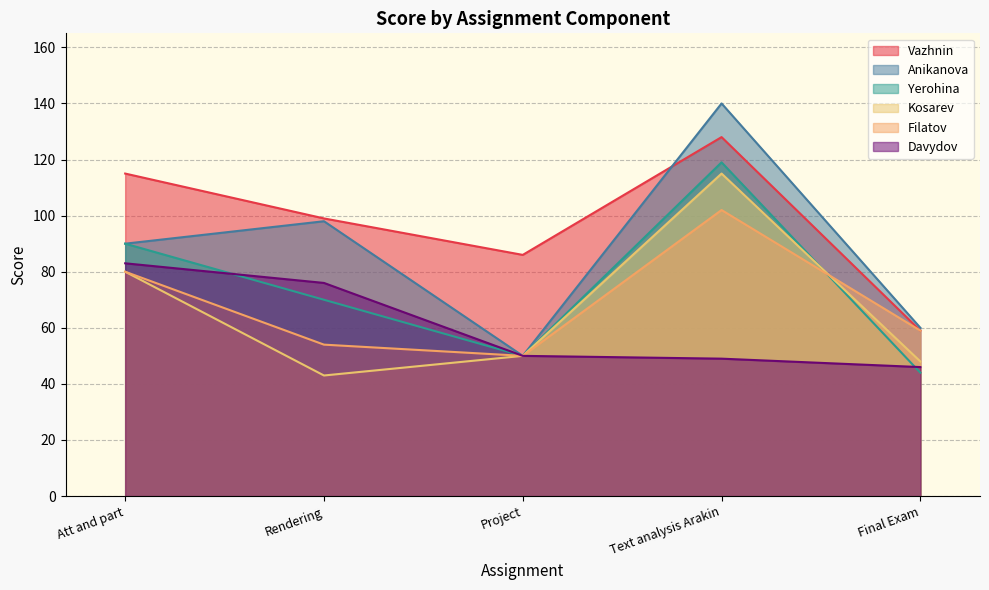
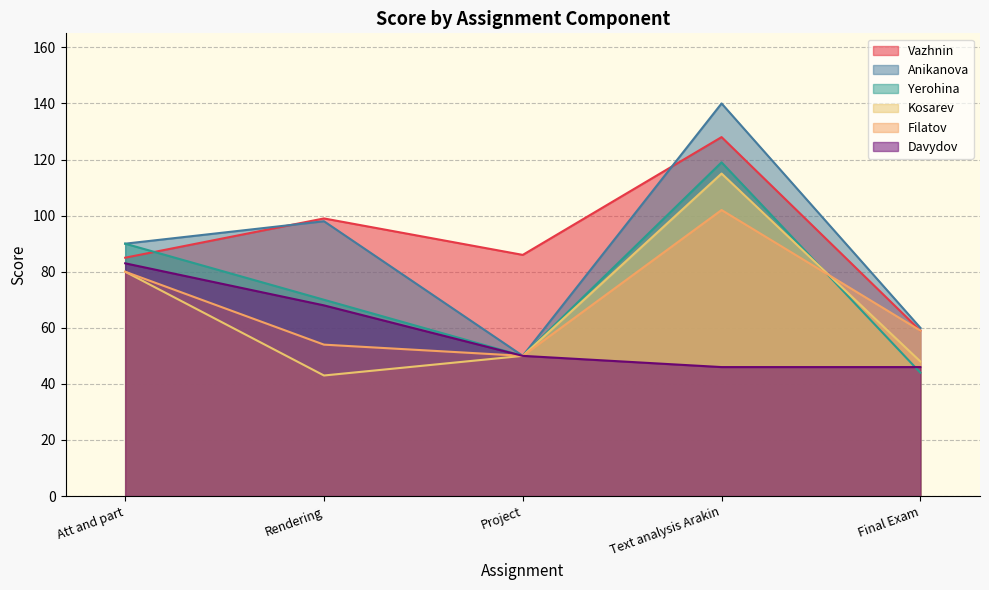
Vazhnin, Att and part: 115 -> 85
Davydov, Rendering: 76 -> 68
Davydov, Text analysis Arakin: 49 -> 46
